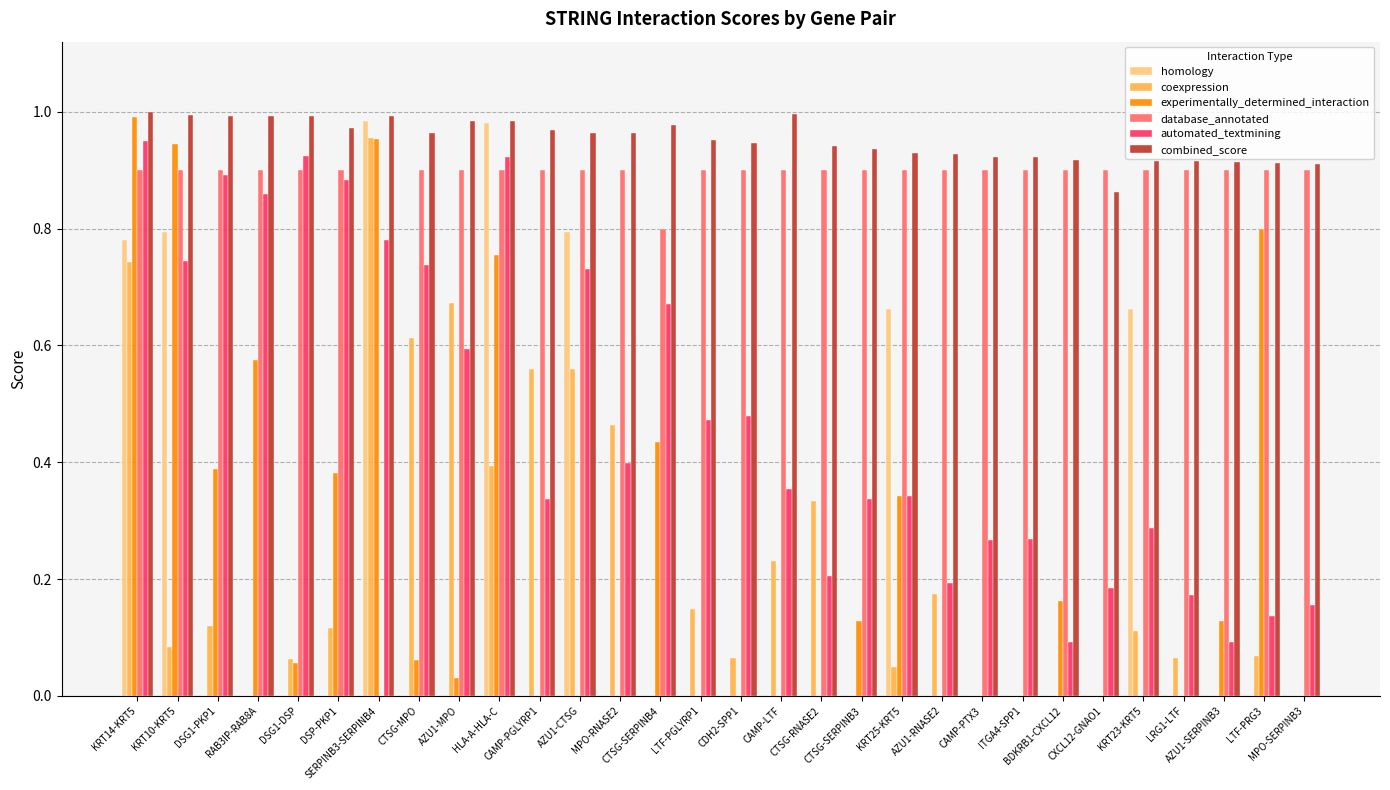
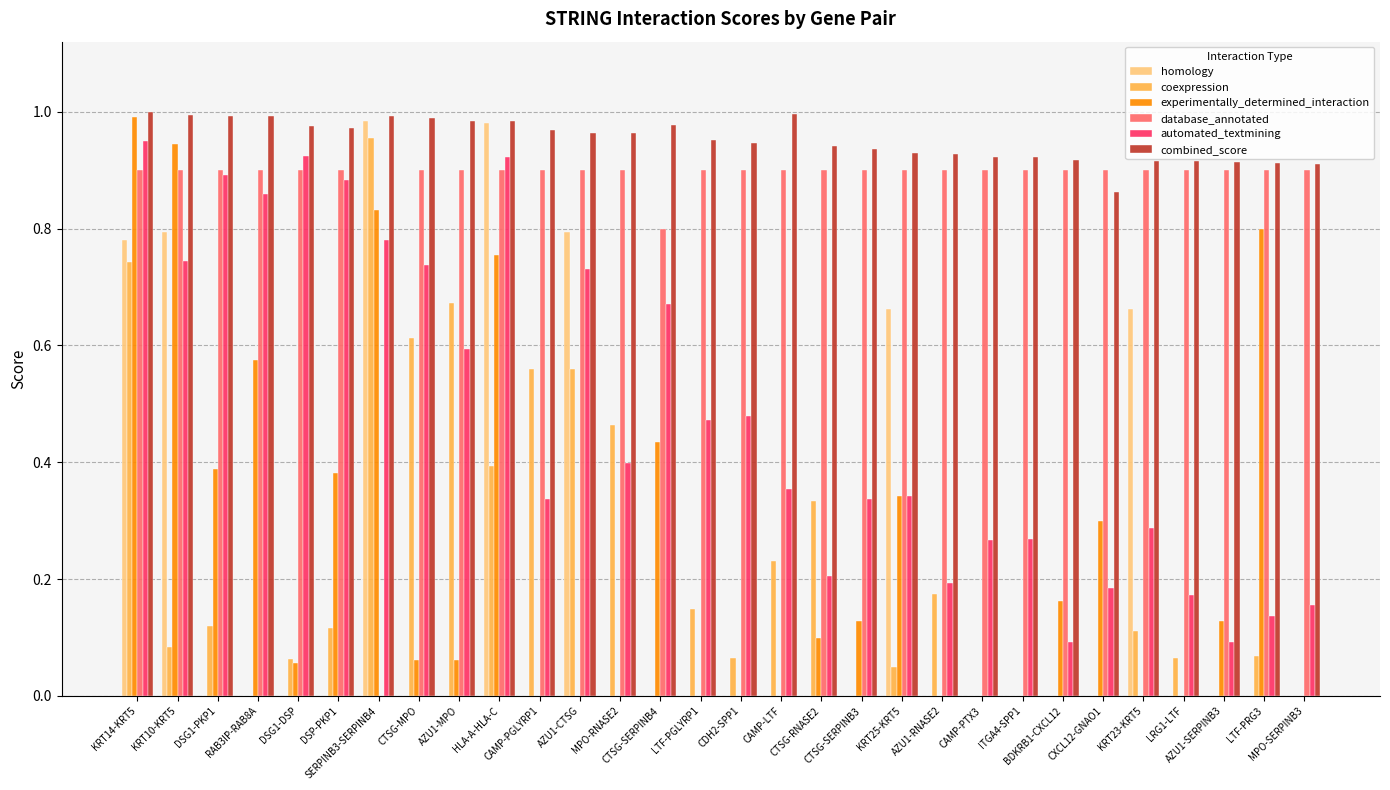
combined_score, DSG1-DSP: 0.99 -> 0.98
experimentally_determined_interaction, SERPINB3-SERPINB4: 0.95 -> 0.83
combined_score, CTSG-MPO: 0.96 -> 0.99
experimentally_determined_interaction, AZU1-MPO: 0.03 -> 0.06
experimentally_determined_interaction, CTSG-RNASE2: 0.0 -> 0.1
experimentally_determined_interaction, CXCL12-GNAO1: 0.0 -> 0.3
